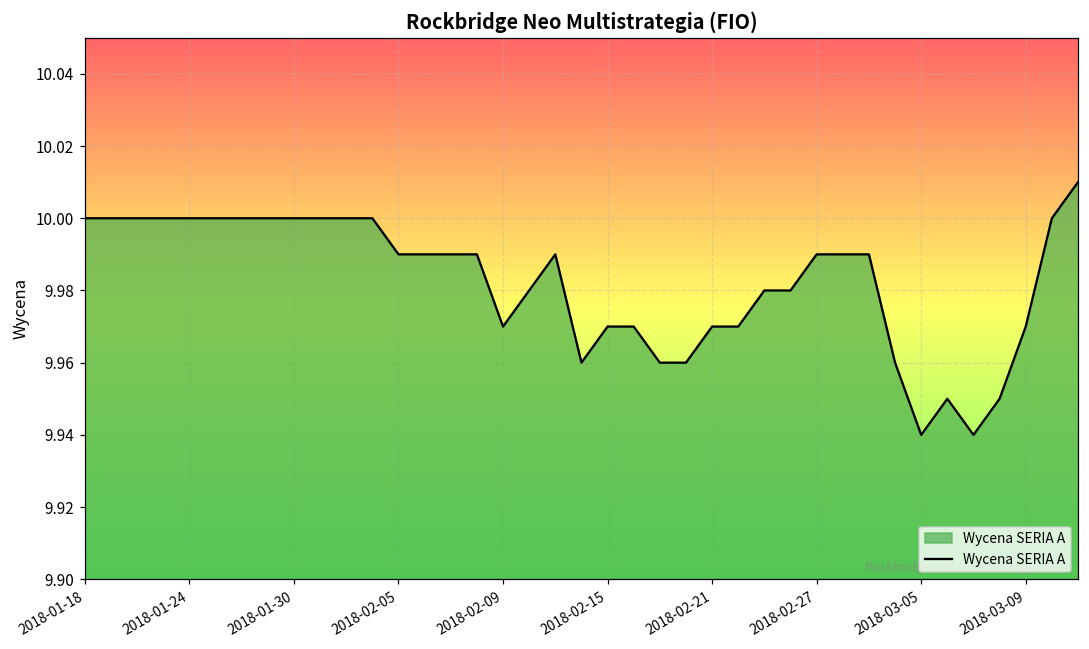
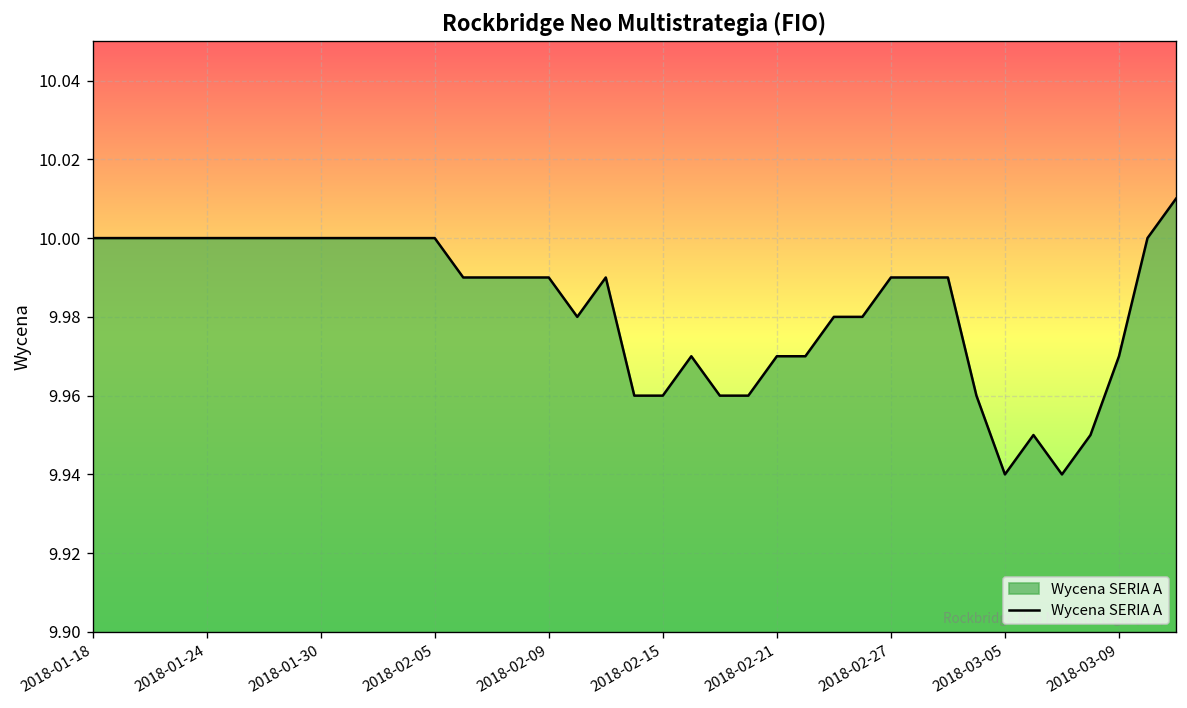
2018-02-05: 9.99 -> 10.00
2018-02-09: 9.97 -> 9.99
2018-02-15: 9.97 -> 9.96
